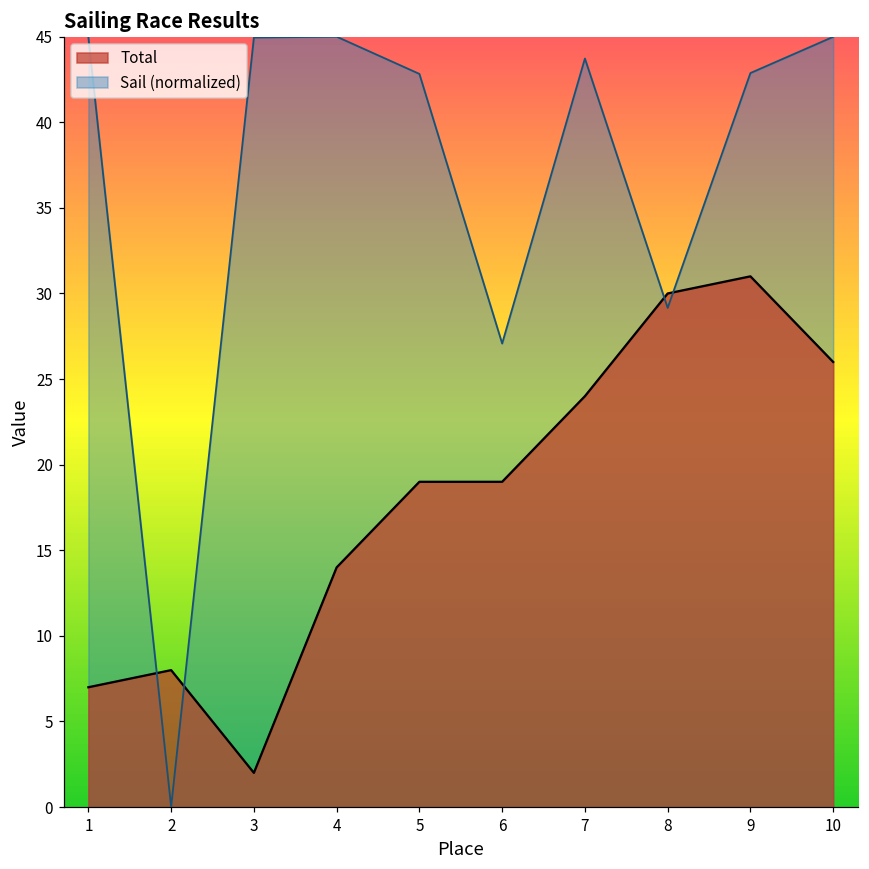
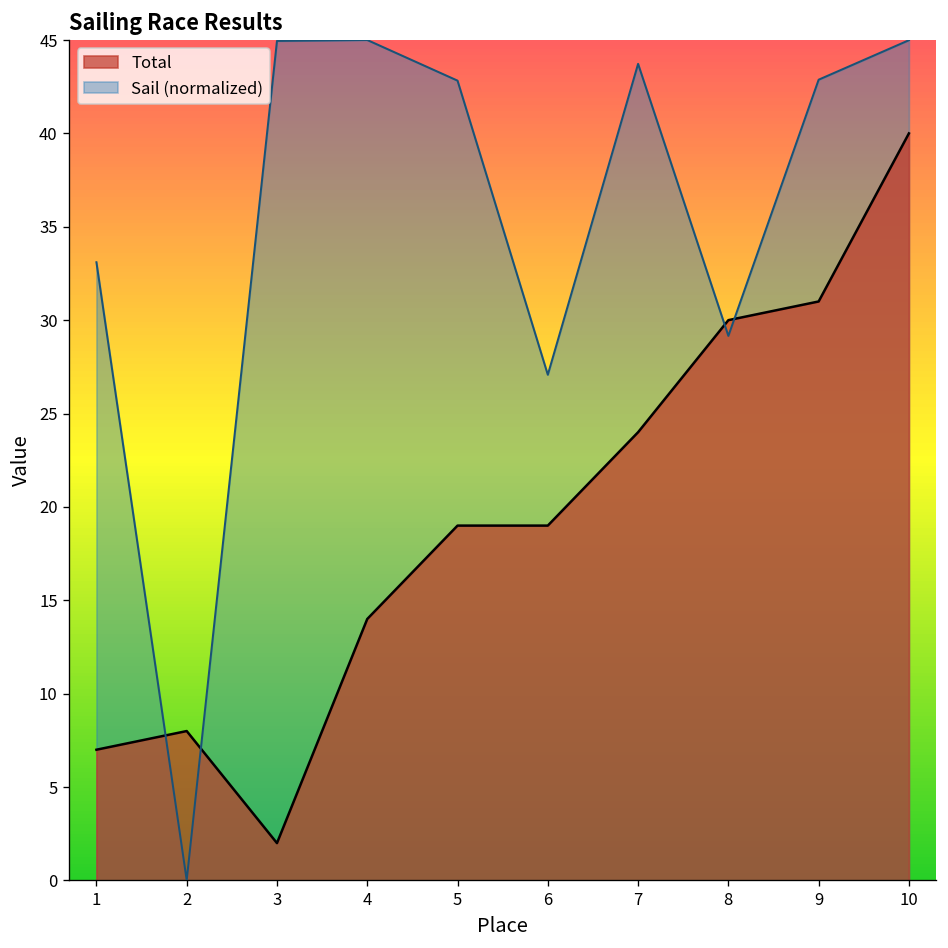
Sail (normalized), 1: 45.0 -> 33.1
Total, 10: 26 -> 40
